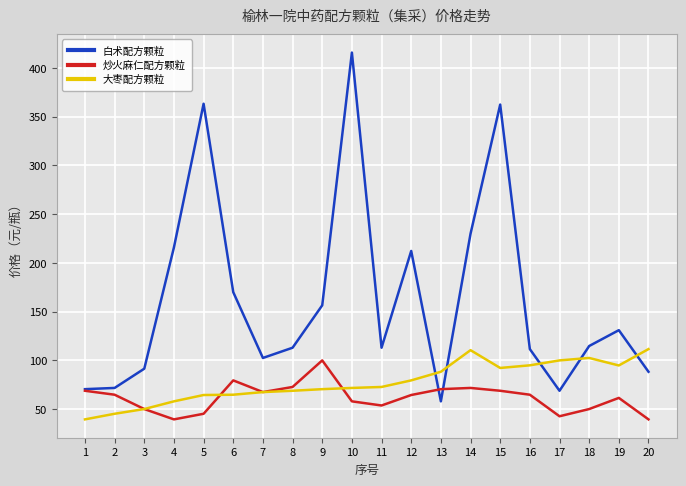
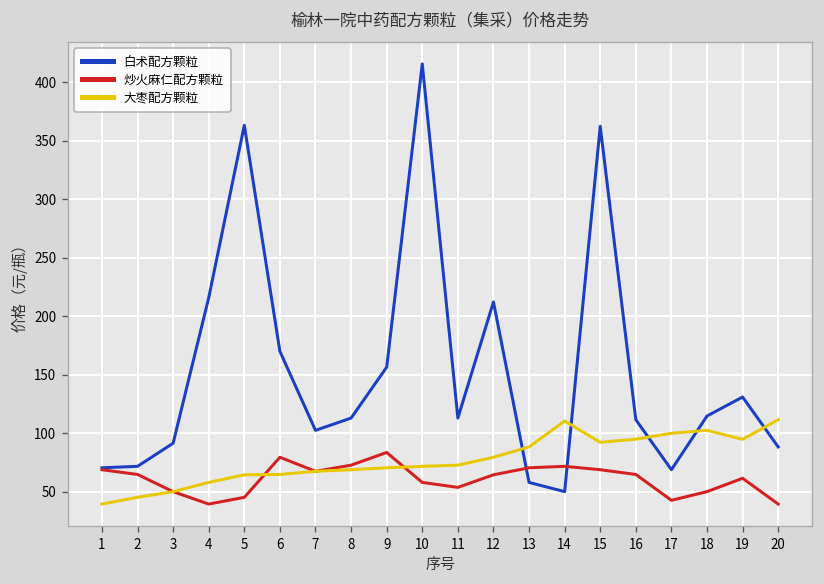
炒火麻仁配方颗粒, 9: 100 -> 80
白术配方颗粒, 14: 230 -> 50
